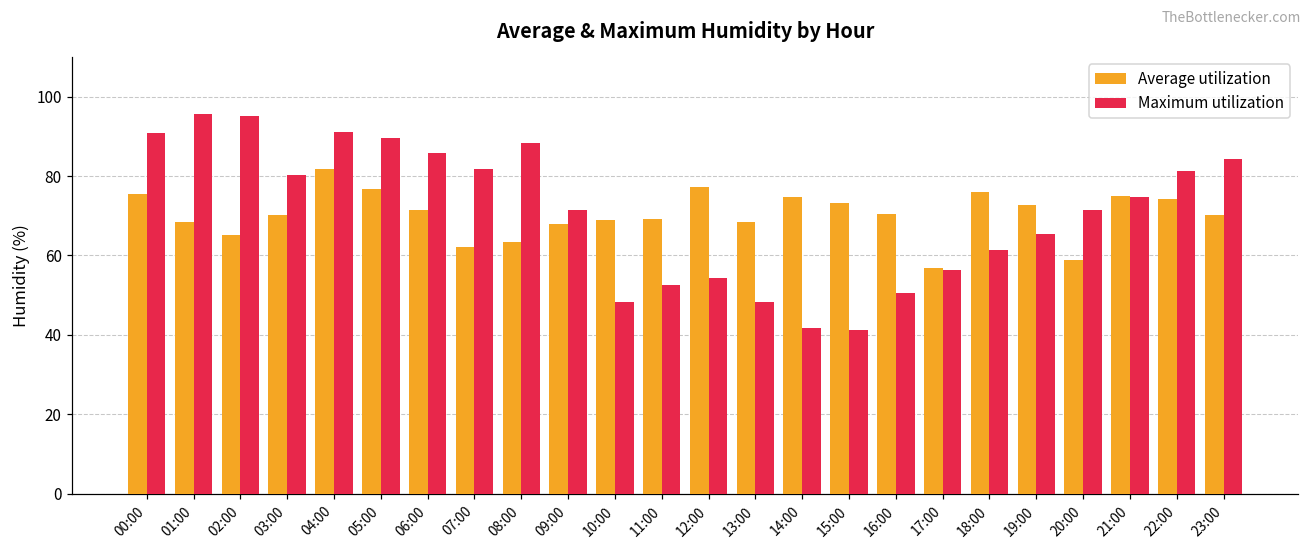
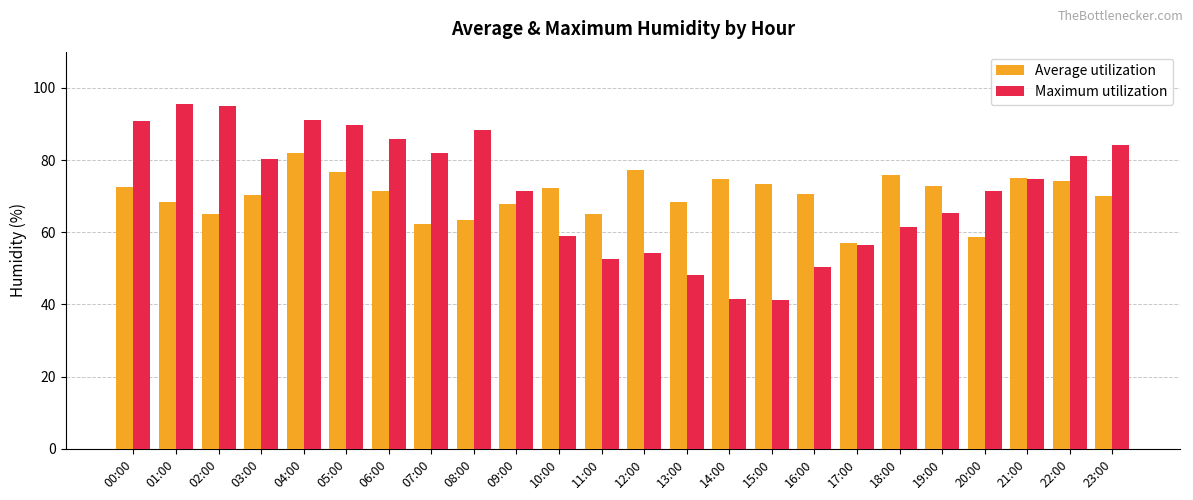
Average utilization, 00:00: 75 -> 72
Average utilization, 10:00: 69 -> 72
Maximum utilization, 10:00: 48 -> 59
Average utilization, 11:00: 69 -> 65
